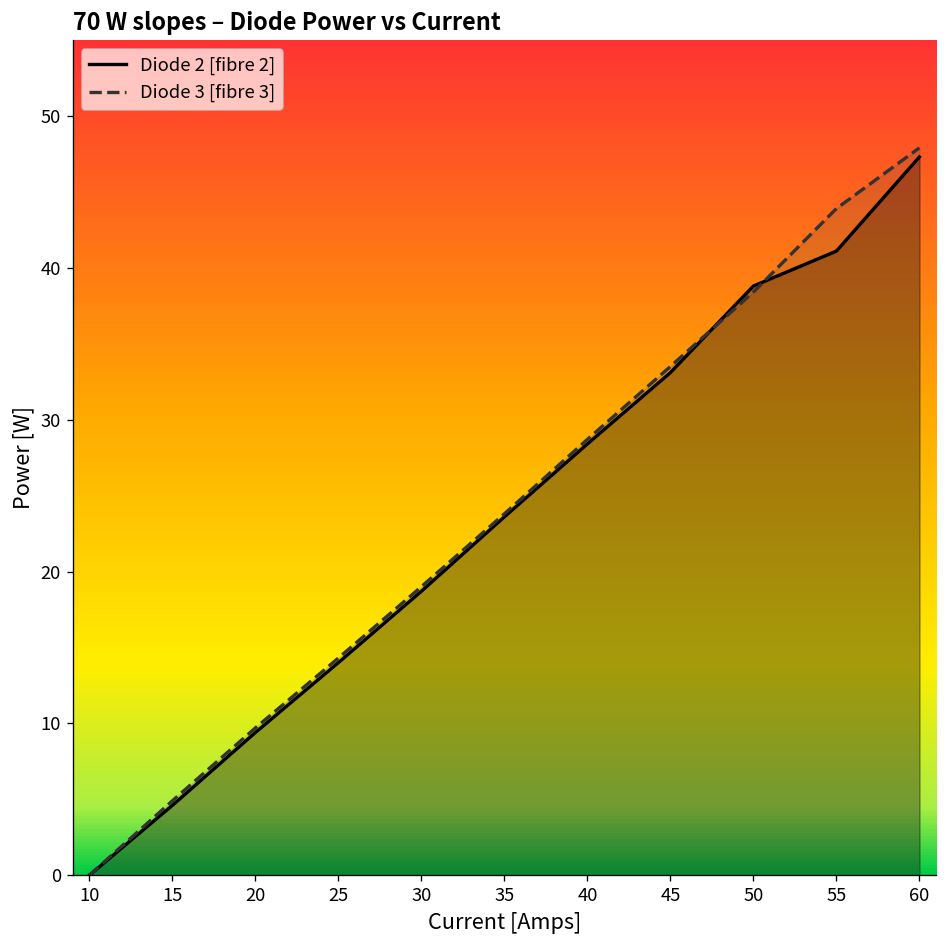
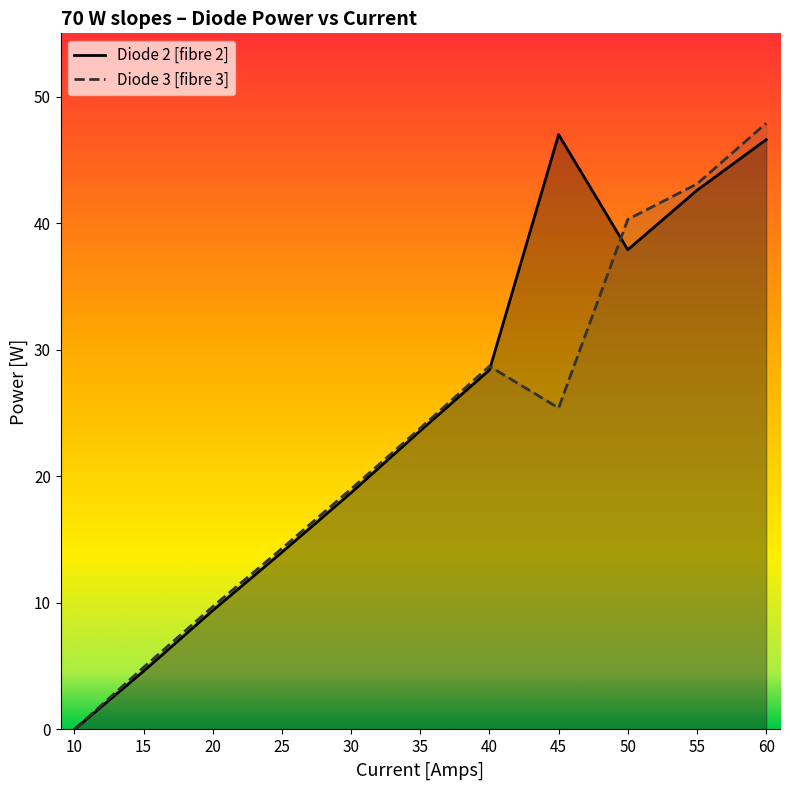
Diode 2 [fibre 2], 45: 33.1 -> 47.0
Diode 3 [fibre 3], 45: 33.5 -> 25.4
Diode 2 [fibre 2], 50: 38.8 -> 37.9
Diode 3 [fibre 3], 50: 38.4 -> 40.3
Diode 2 [fibre 2], 55: 41.1 -> 42.6
Diode 3 [fibre 3], 55: 43.9 -> 43.1
Diode 2 [fibre 2], 60: 47.3 -> 46.6
